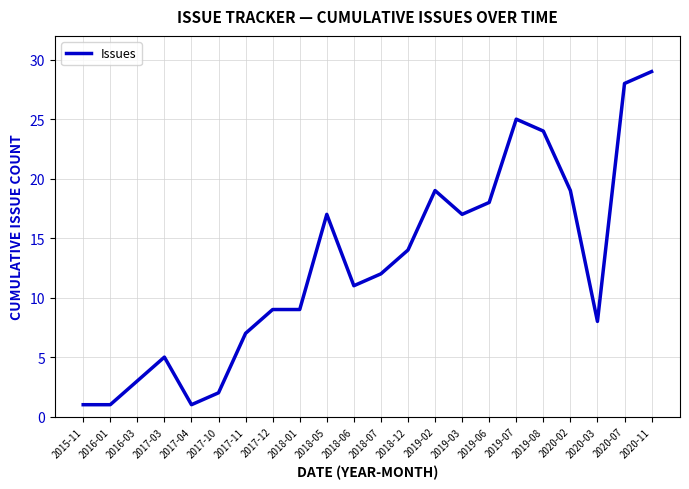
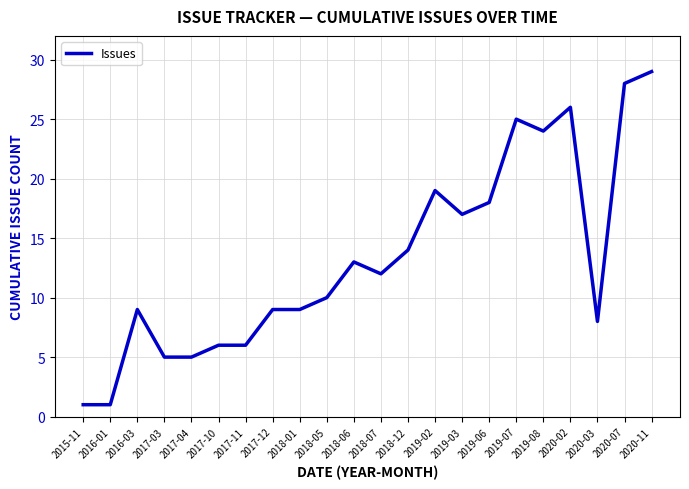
2016-03: 3 -> 9
2017-04: 1 -> 5
2017-10: 2 -> 6
2017-11: 7 -> 6
2018-05: 17 -> 10
2018-06: 11 -> 13
2020-02: 19 -> 26
